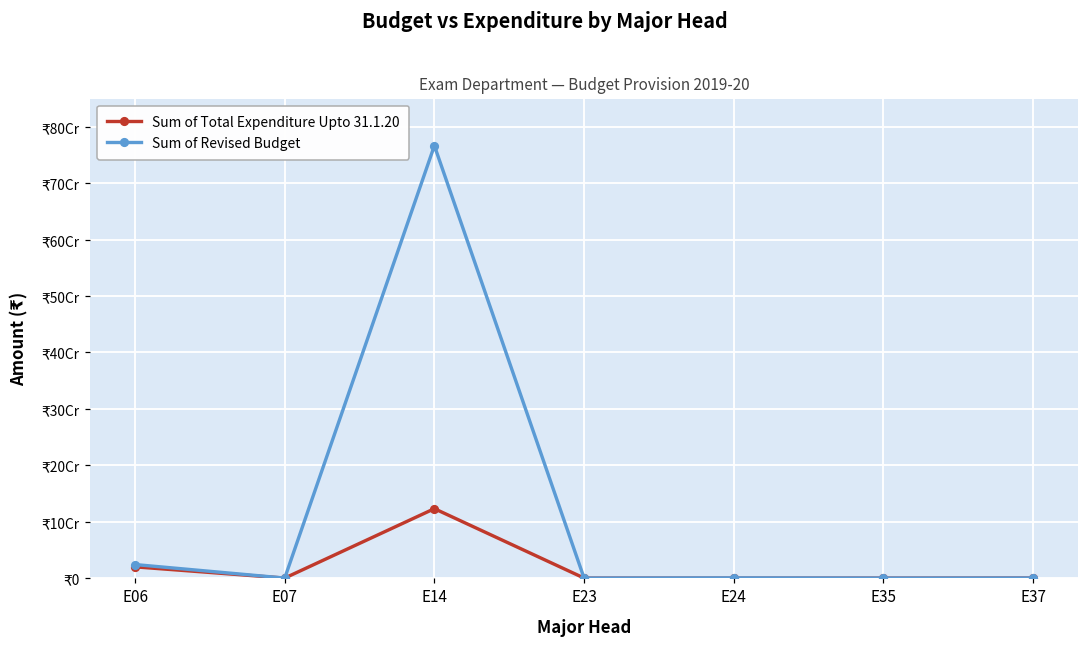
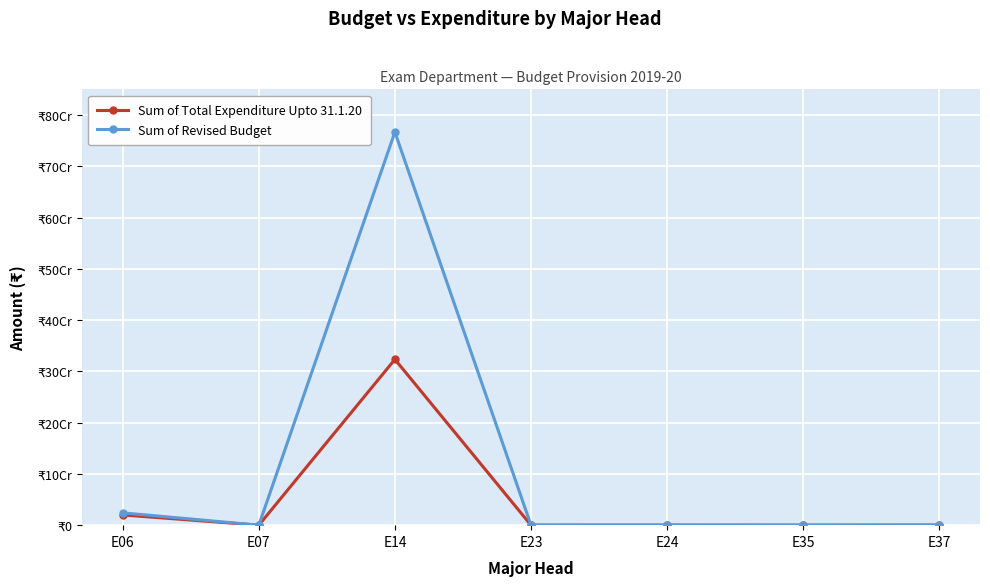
Sum of Total Expenditure Upto 31.1.20, E14: ₹12Cr -> ₹32Cr
